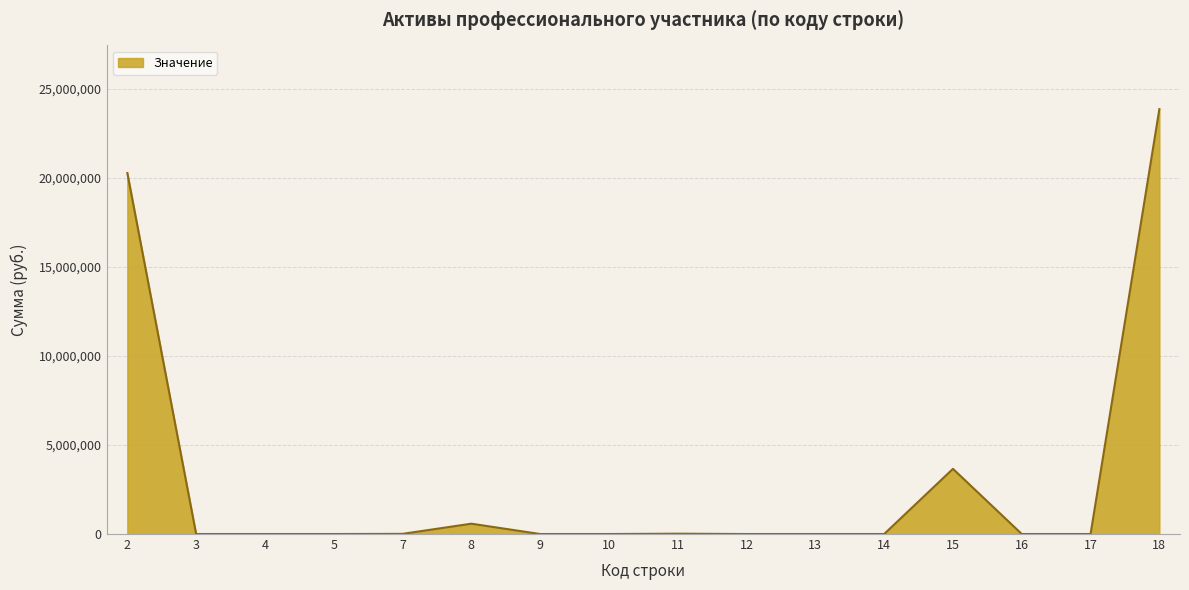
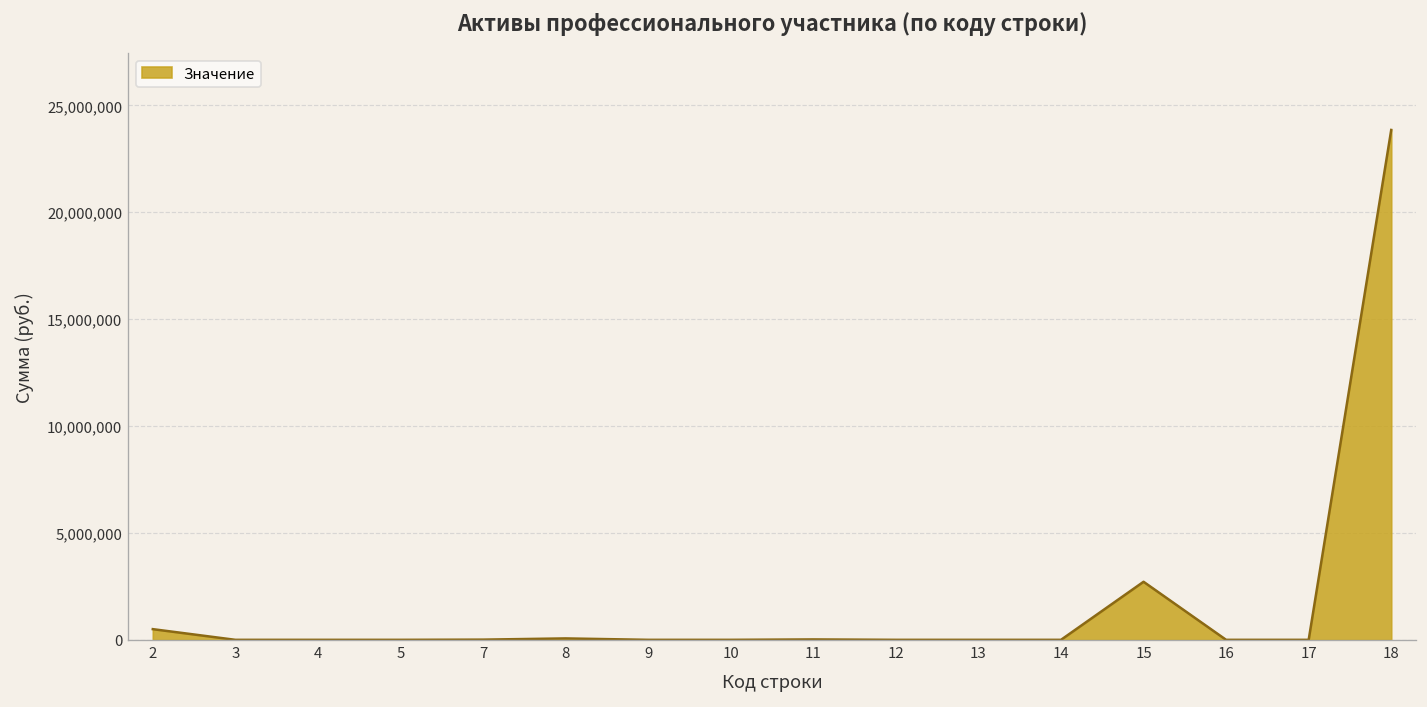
2: 20,300,000 -> 500,000
8: 600,000 -> 100,000
15: 3,700,000 -> 2,700,000
